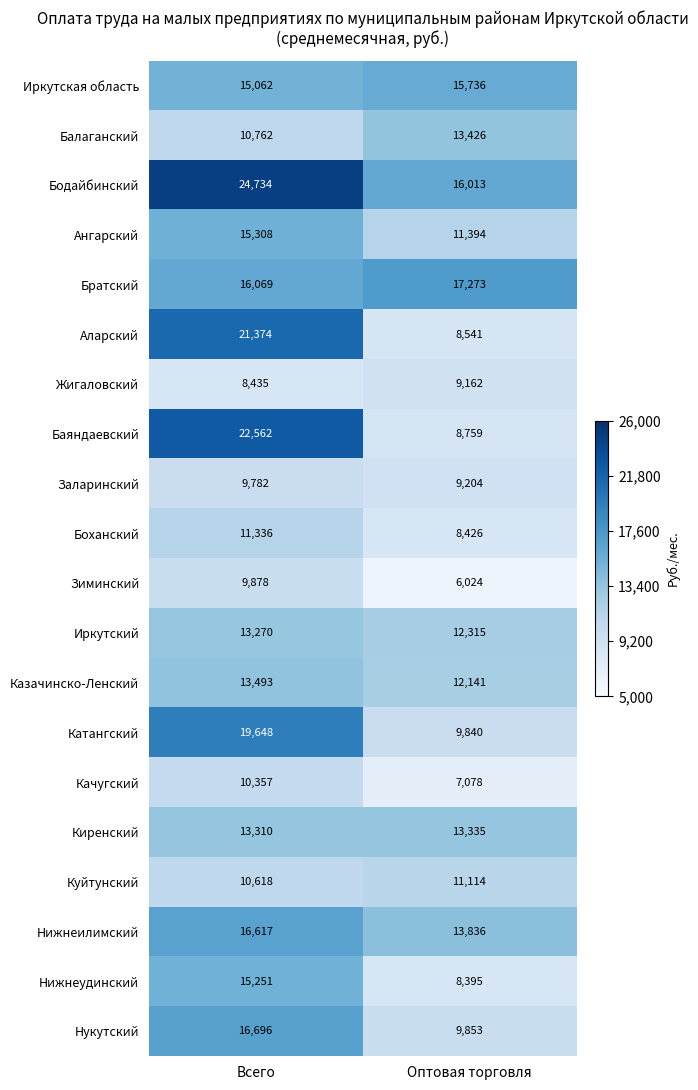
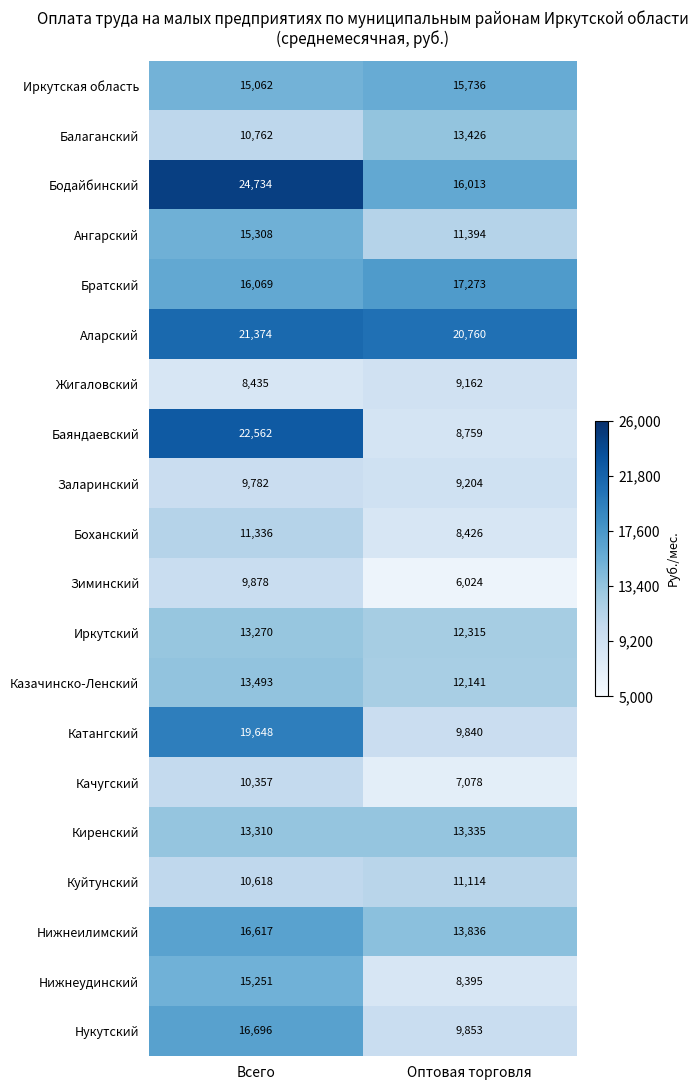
Аларский, Оптовая торговля: 8,541 -> 20,760
